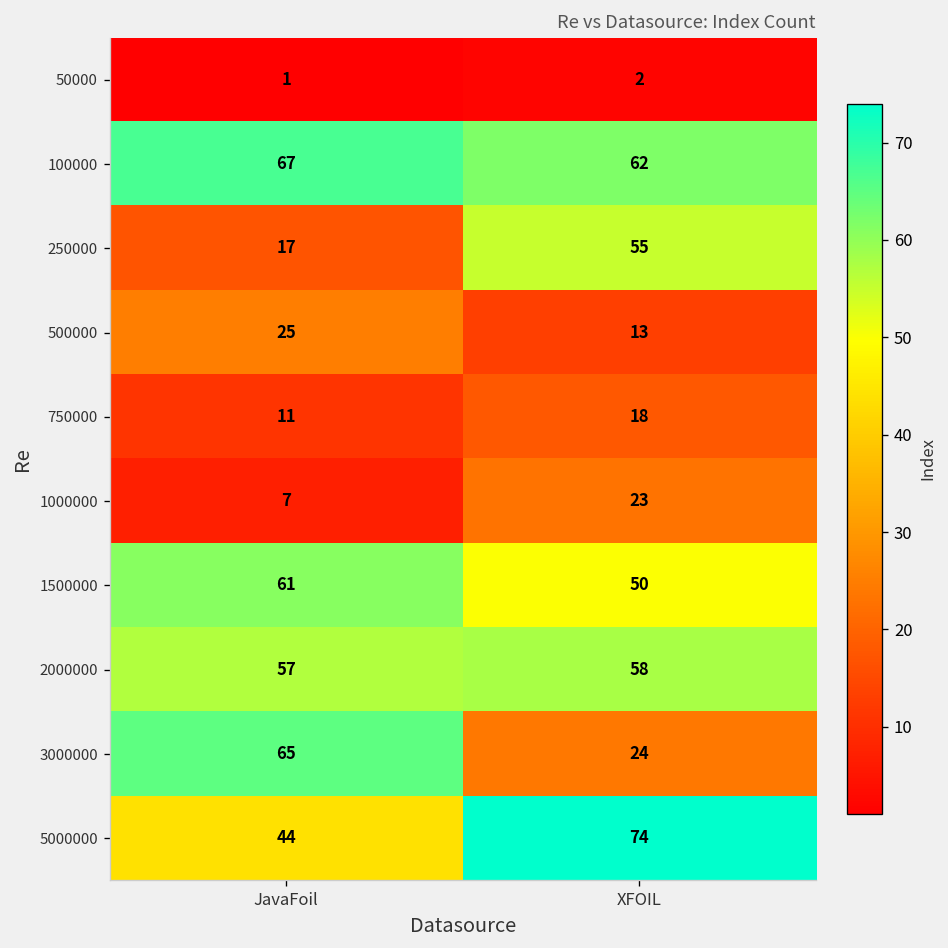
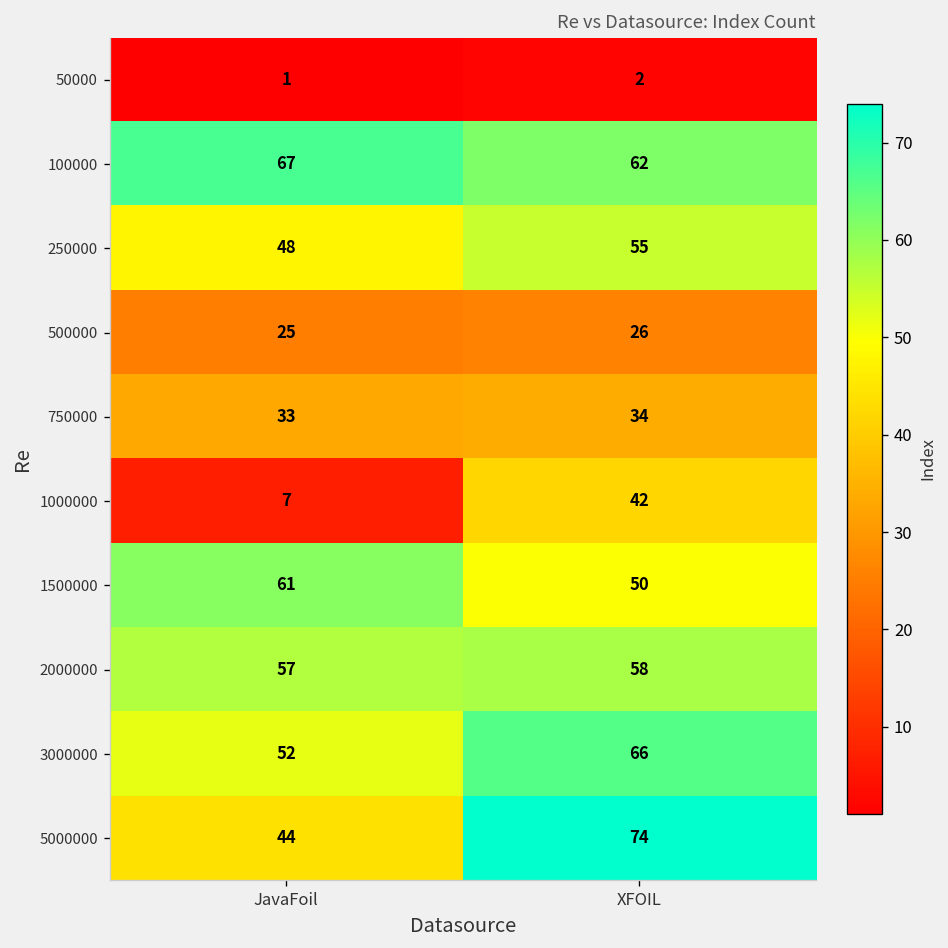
250000, JavaFoil: 17 -> 48
500000, XFOIL: 13 -> 26
750000, JavaFoil: 11 -> 33
750000, XFOIL: 18 -> 34
1000000, XFOIL: 23 -> 42
3000000, JavaFoil: 65 -> 52
3000000, XFOIL: 24 -> 66
